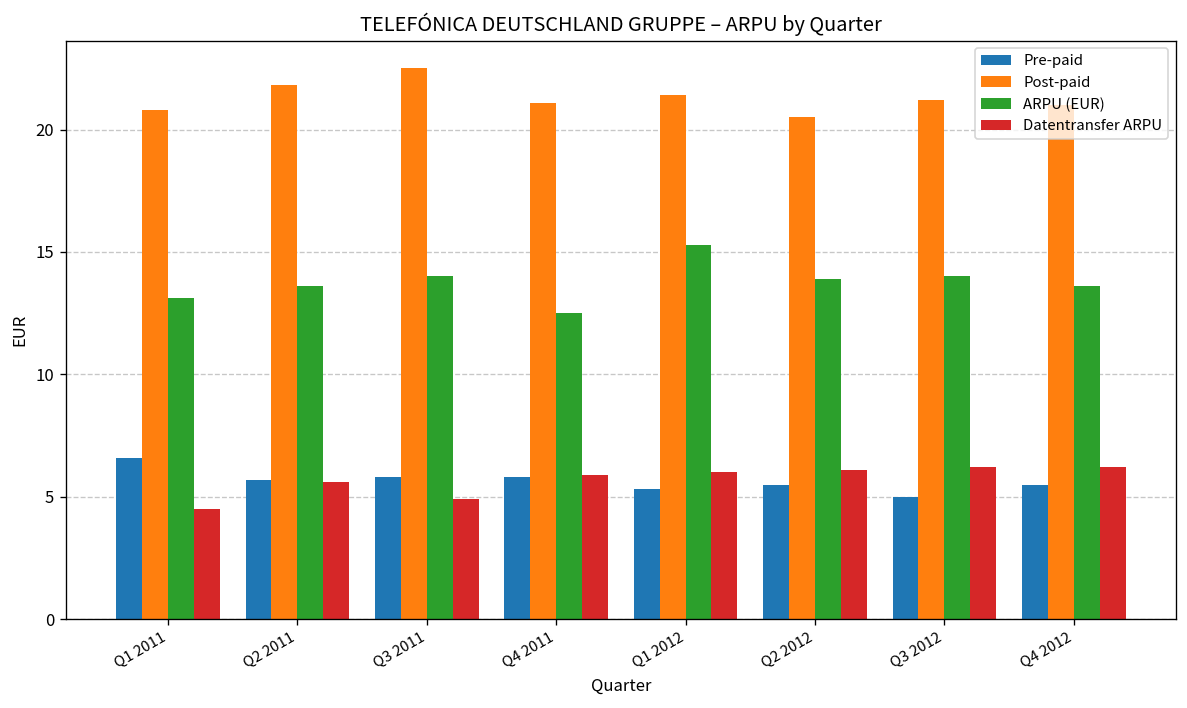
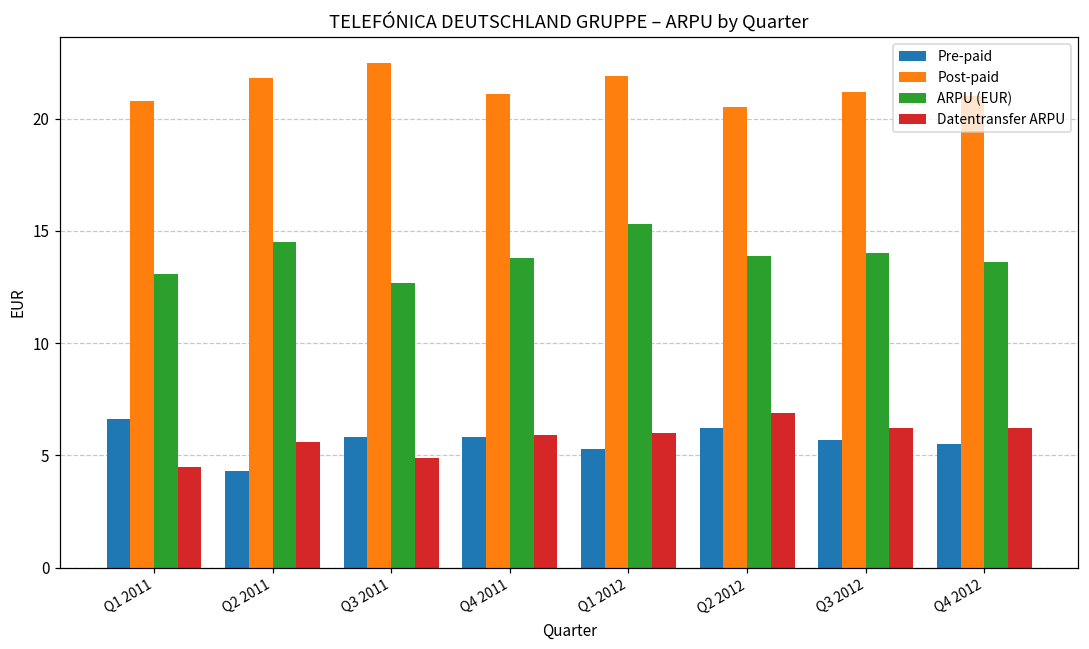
Pre-paid, Q2 2011: 5.7 -> 4.3
ARPU (EUR), Q2 2011: 13.6 -> 14.5
ARPU (EUR), Q3 2011: 14.0 -> 12.7
ARPU (EUR), Q4 2011: 12.5 -> 13.8
Post-paid, Q1 2012: 21.4 -> 21.9
Pre-paid, Q2 2012: 5.5 -> 6.2
Datentransfer ARPU, Q2 2012: 6.1 -> 6.9
Pre-paid, Q3 2012: 5.0 -> 5.7
